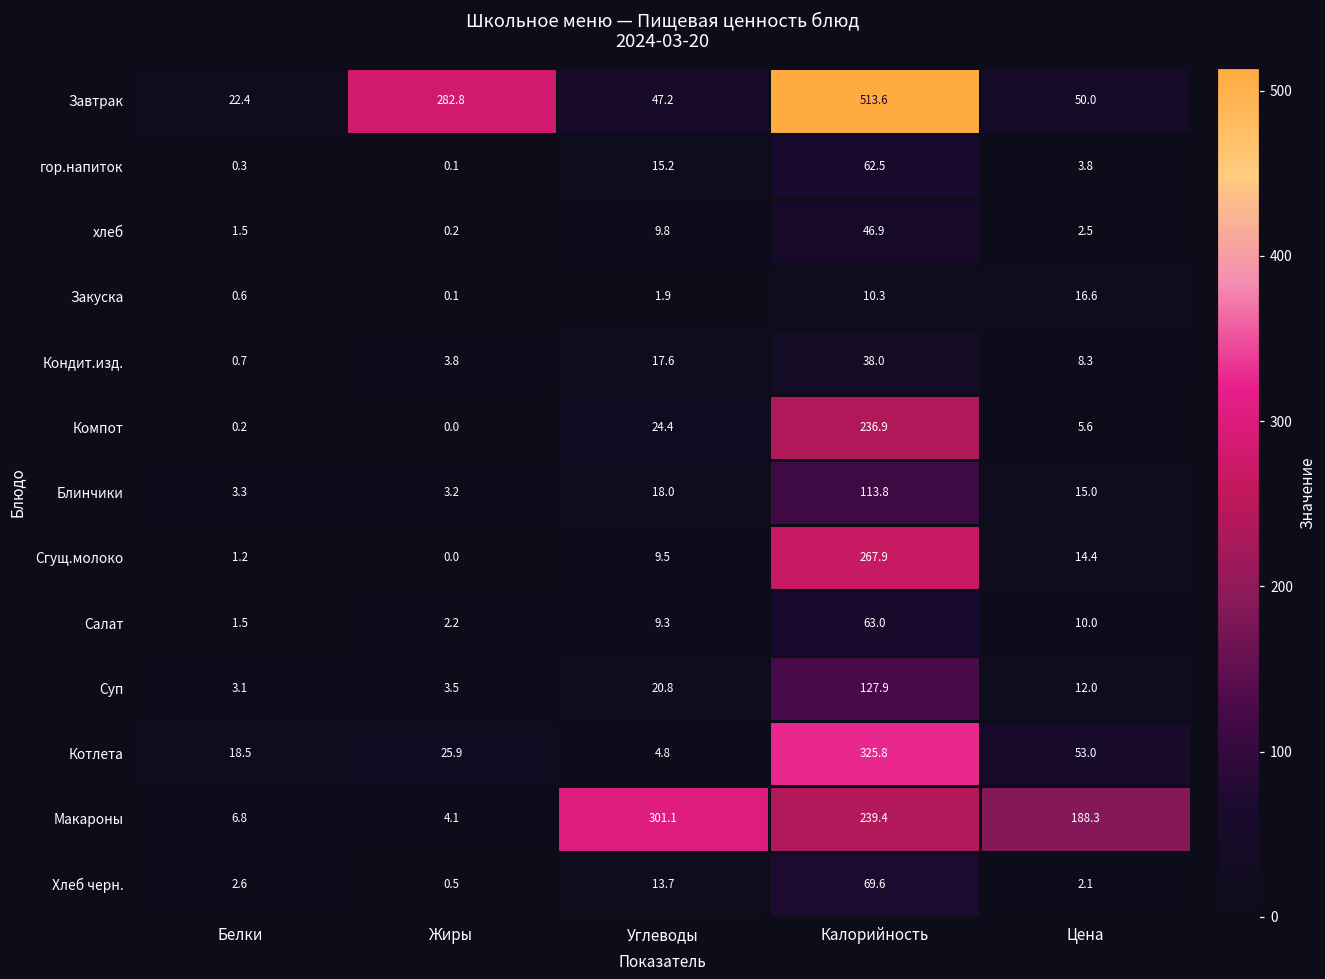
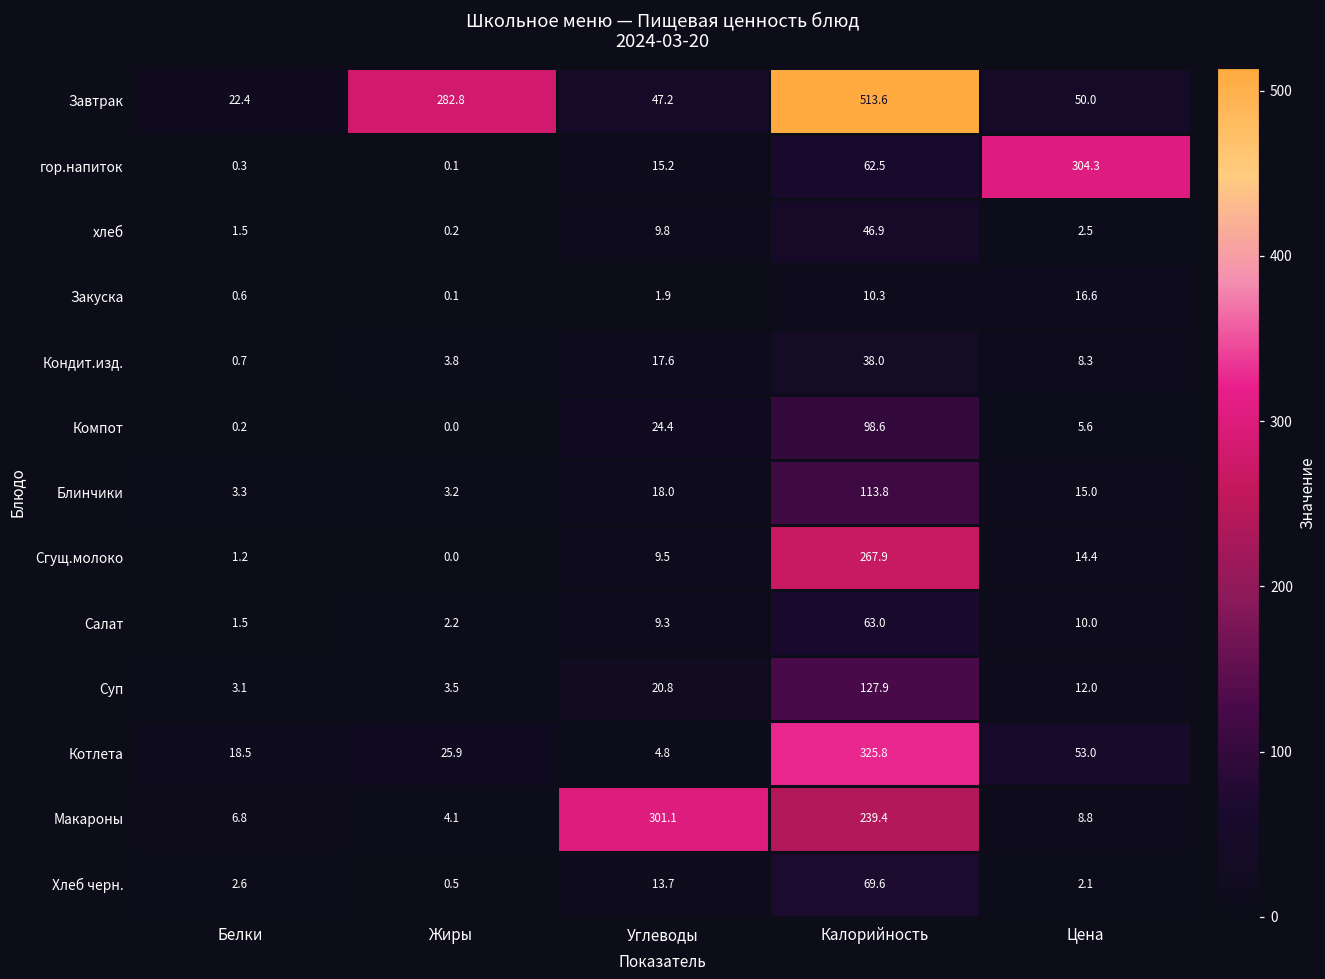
гор.напиток, Цена: 3.8 -> 304.3
Компот, Калорийность: 236.9 -> 98.6
Макароны, Цена: 188.3 -> 8.8
